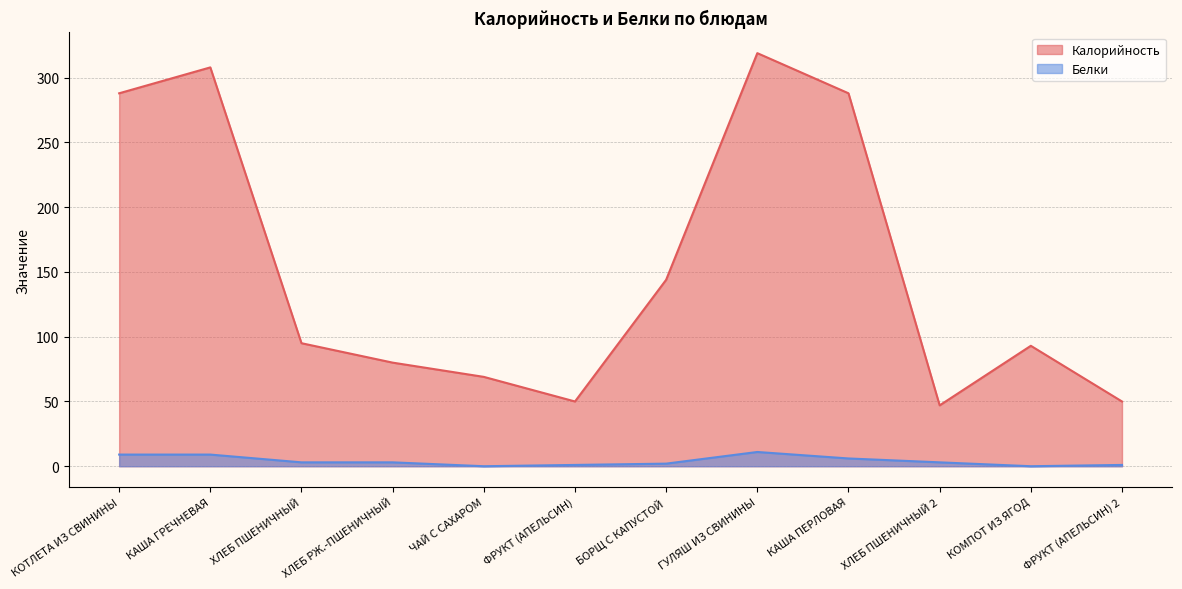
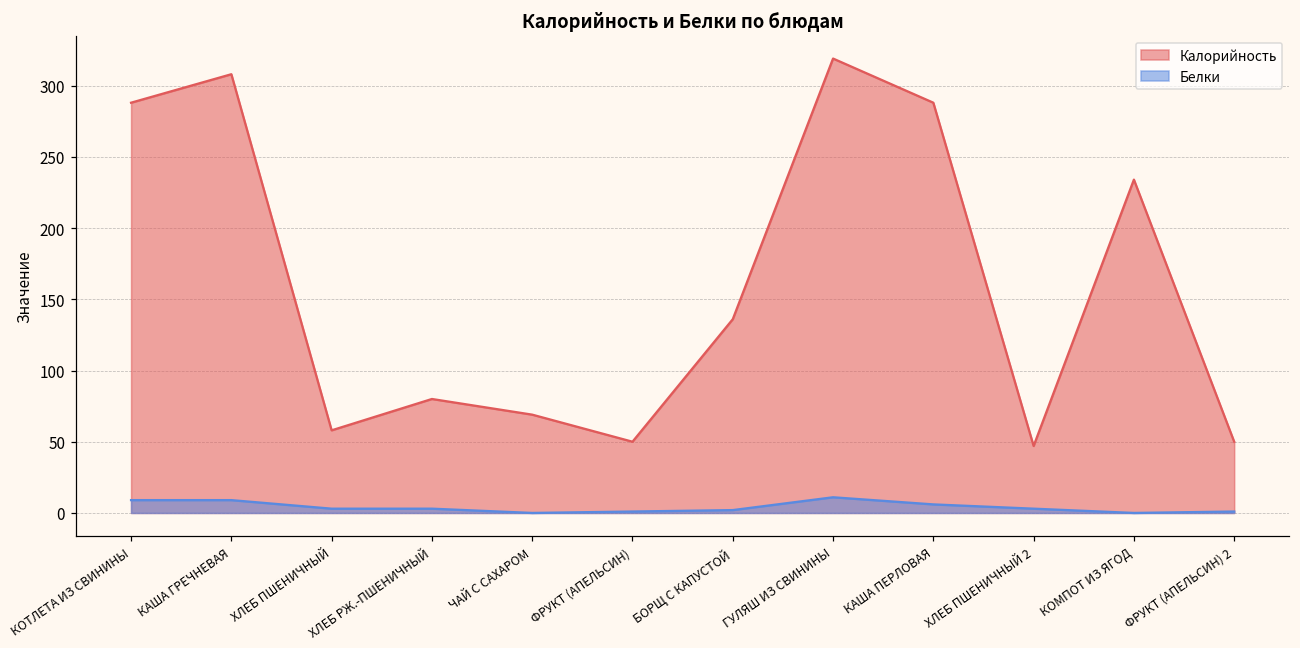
Калорийность, ХЛЕБ ПШЕНИЧНЫЙ: 95 -> 58
Калорийность, БОРЩ С КАПУСТОЙ: 144 -> 136
Калорийность, КОМПОТ ИЗ ЯГОД: 93 -> 234
